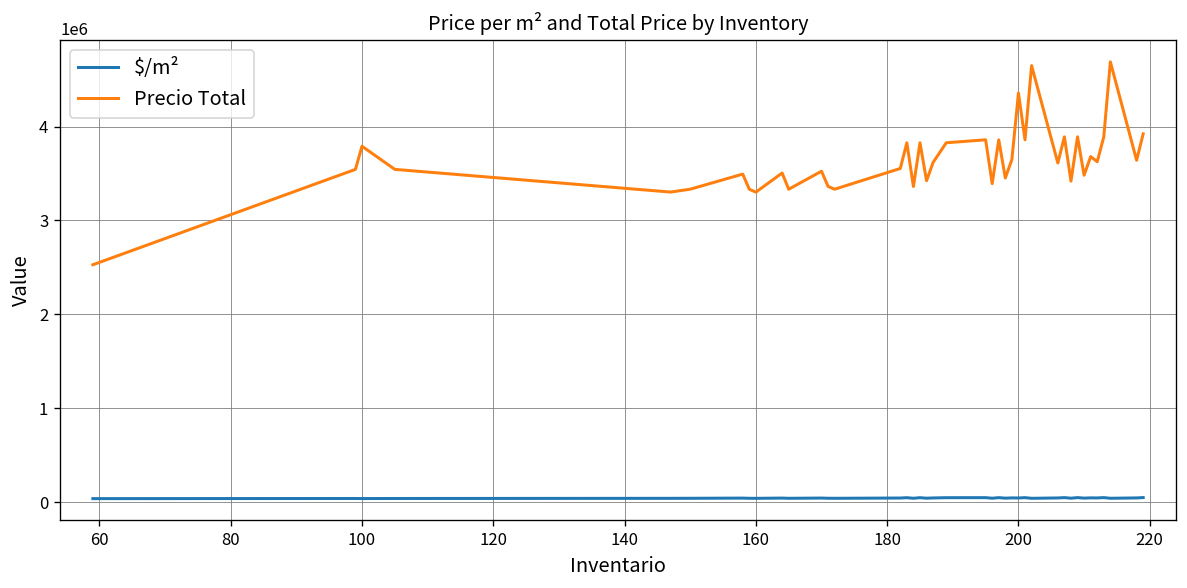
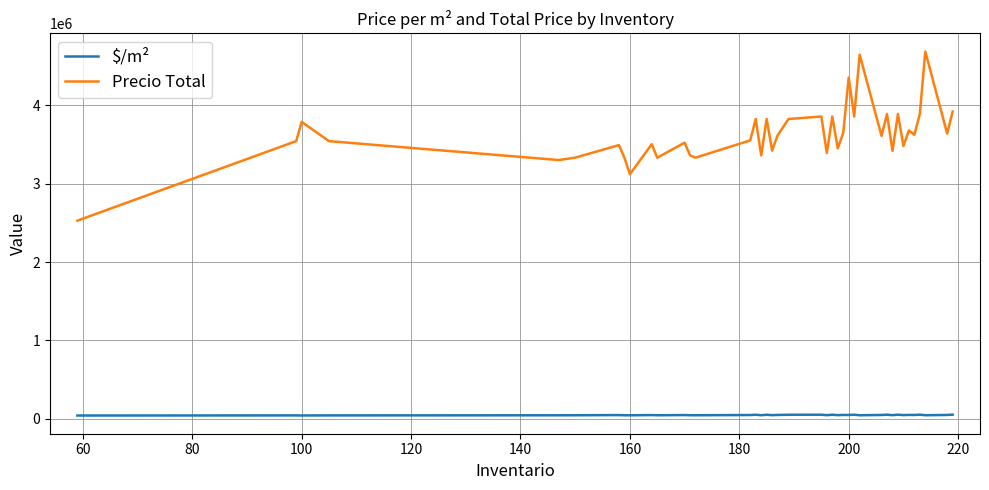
Precio Total, 160: 3300000 -> 3100000
